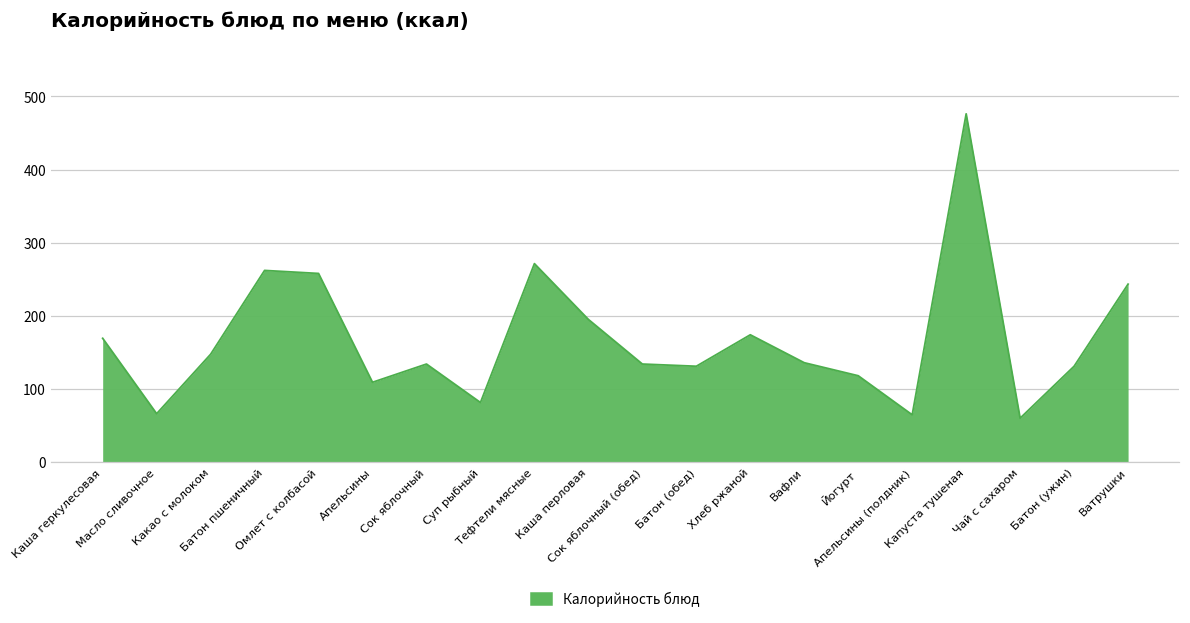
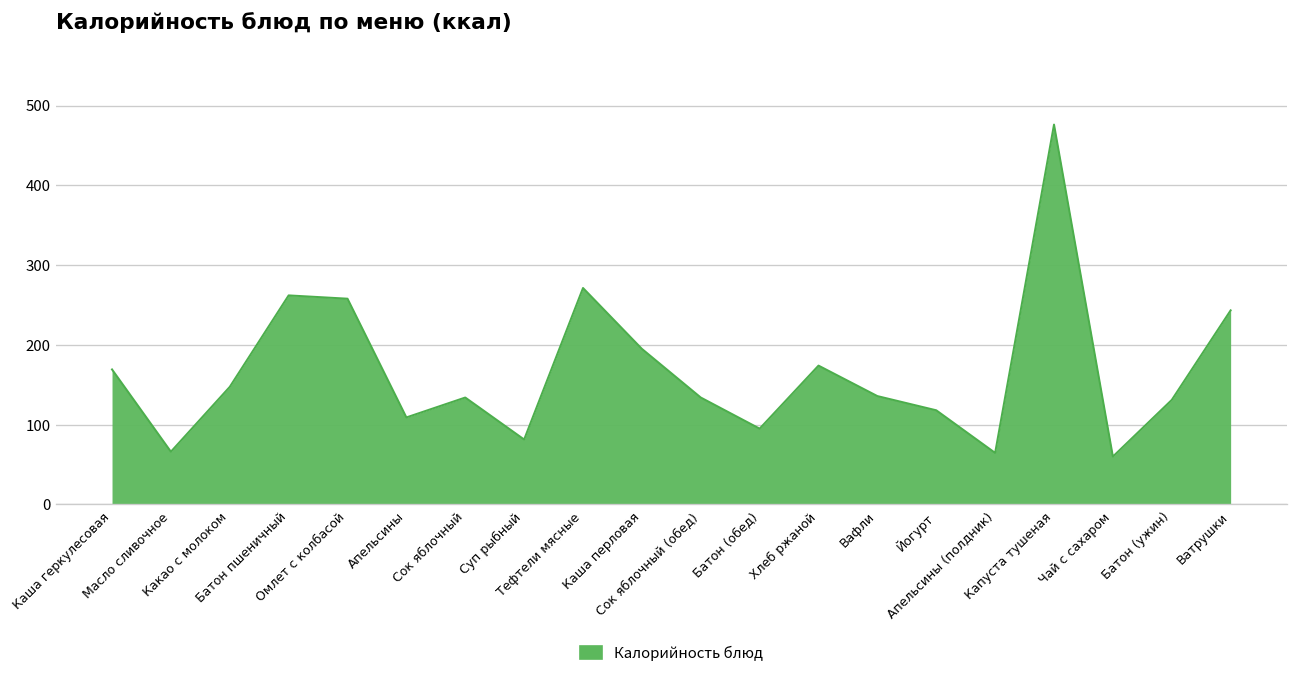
Батон (обед): 130 -> 100
